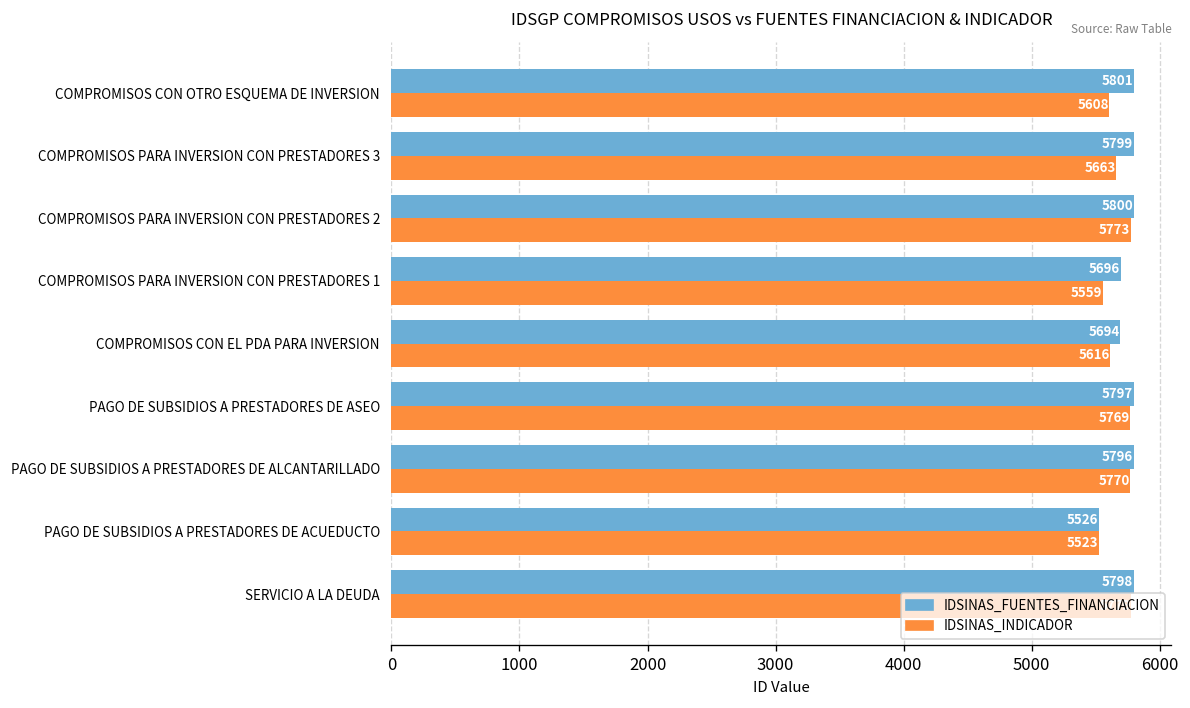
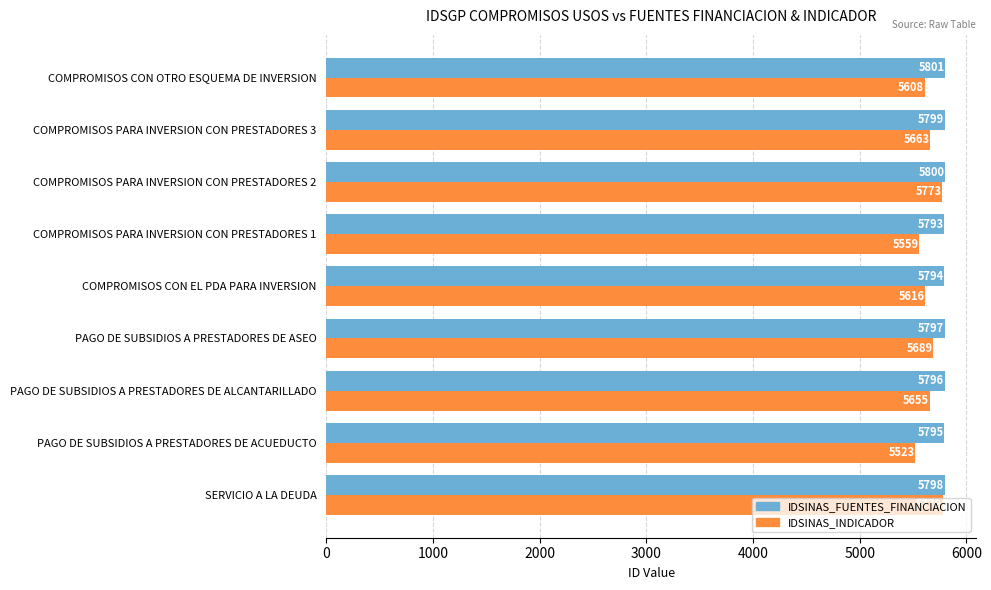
IDSINAS_FUENTES_FINANCIACION, COMPROMISOS PARA INVERSION CON PRESTADORES 1: 5696 -> 5793
IDSINAS_FUENTES_FINANCIACION, COMPROMISOS CON EL PDA PARA INVERSION: 5694 -> 5794
IDSINAS_INDICADOR, PAGO DE SUBSIDIOS A PRESTADORES DE ASEO: 5769 -> 5689
IDSINAS_INDICADOR, PAGO DE SUBSIDIOS A PRESTADORES DE ALCANTARILLADO: 5770 -> 5655
IDSINAS_FUENTES_FINANCIACION, PAGO DE SUBSIDIOS A PRESTADORES DE ACUEDUCTO: 5526 -> 5795
